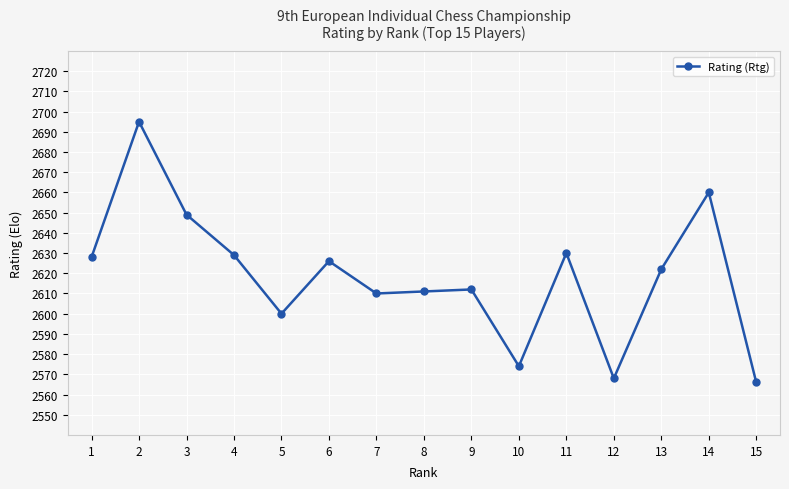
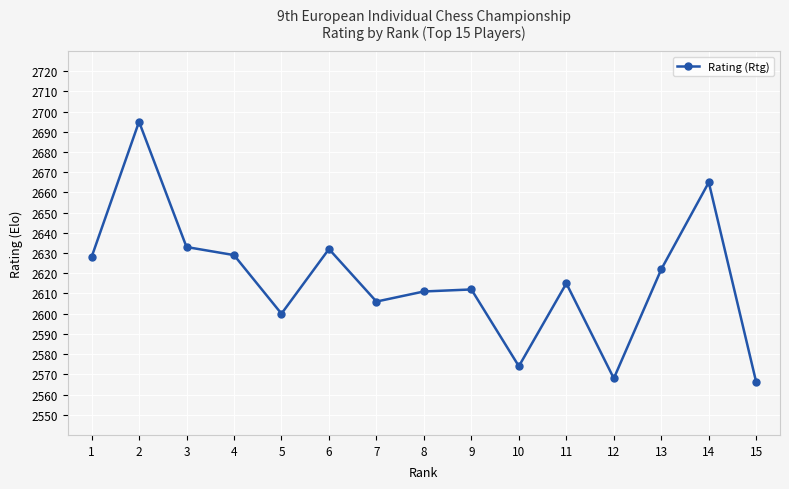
3: 2649 -> 2633
6: 2626 -> 2632
7: 2610 -> 2606
11: 2630 -> 2615
14: 2660 -> 2665
